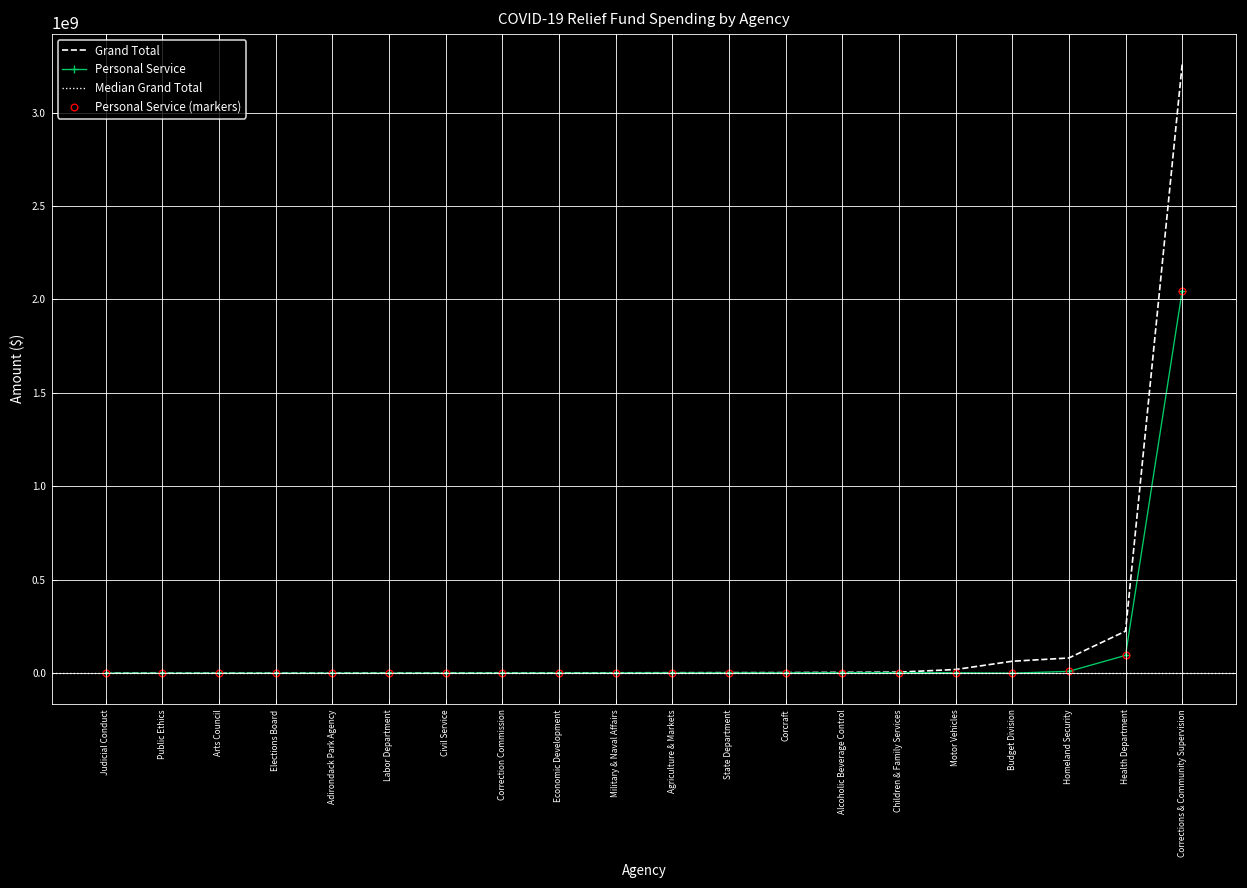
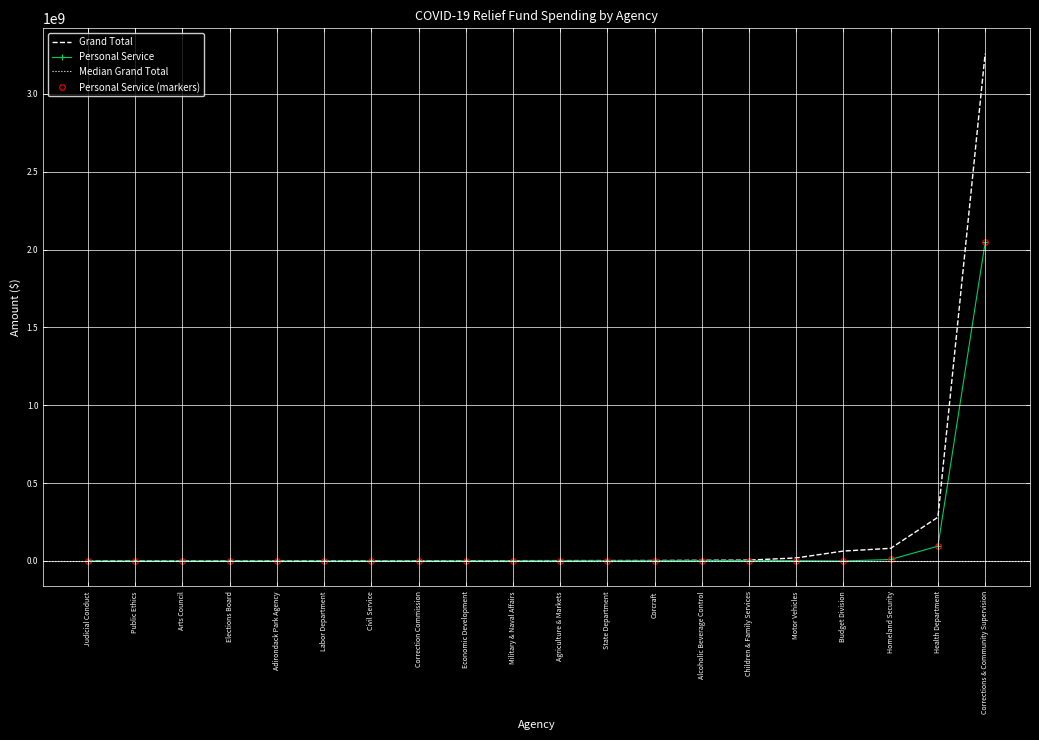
Grand Total, Health Department: 220000000 -> 280000000
